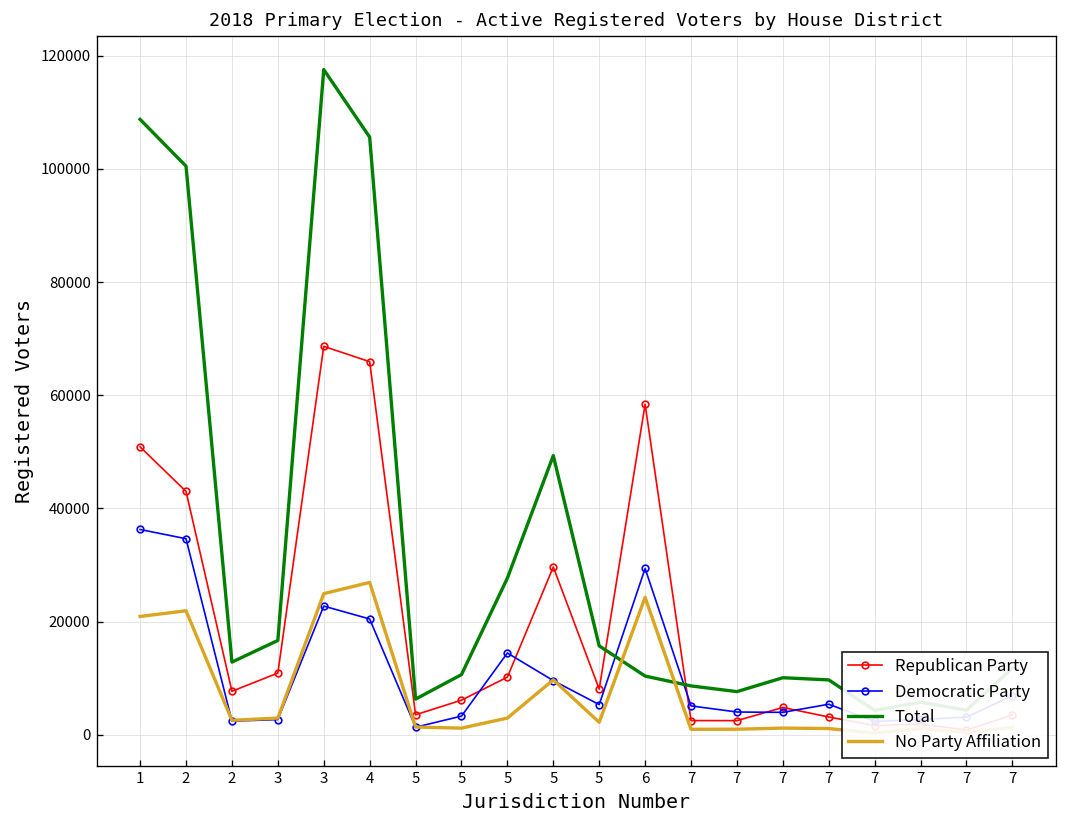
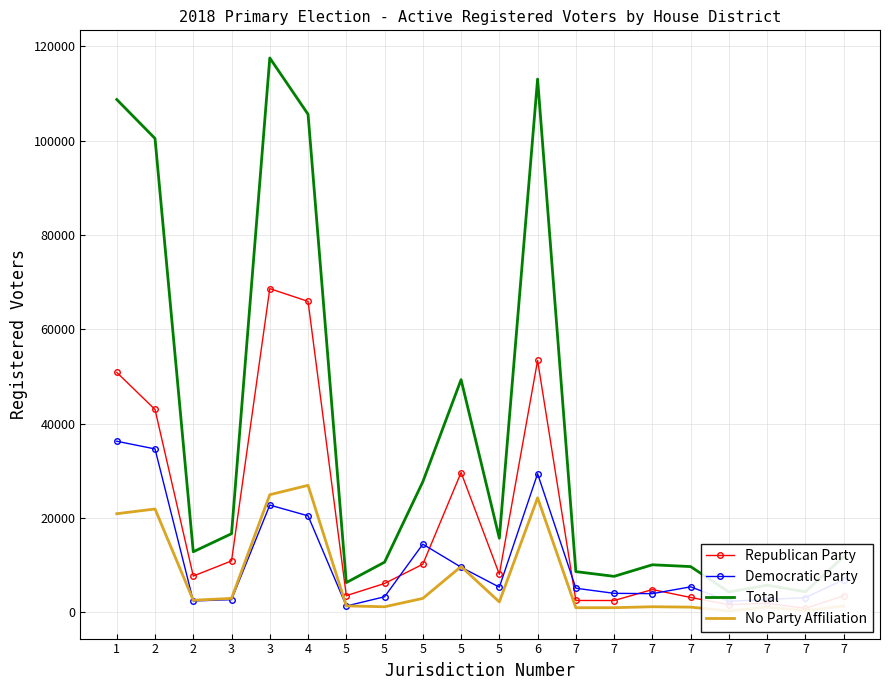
Republican Party, 6: 58000 -> 53000
Total, 6: 10000 -> 113000
